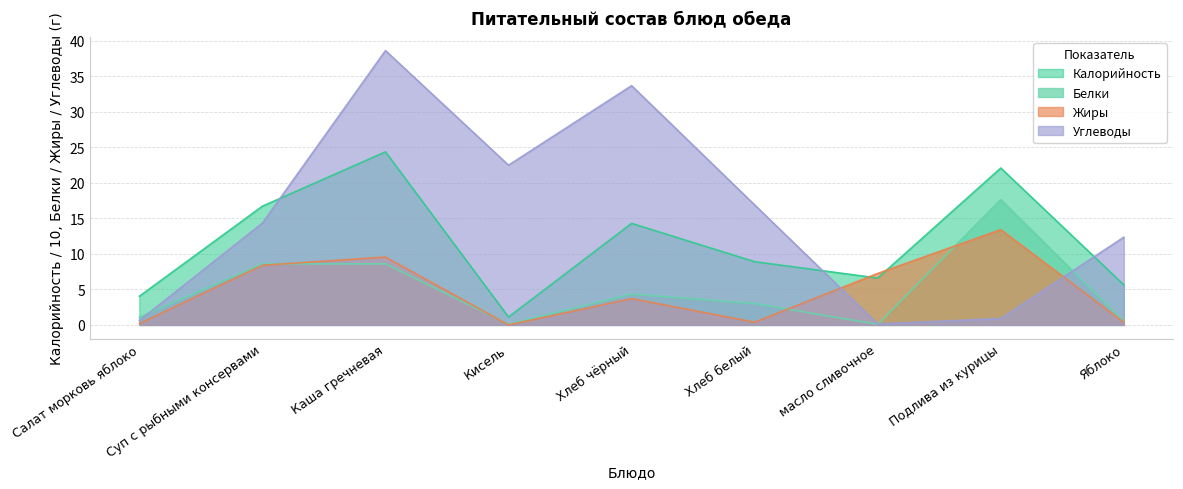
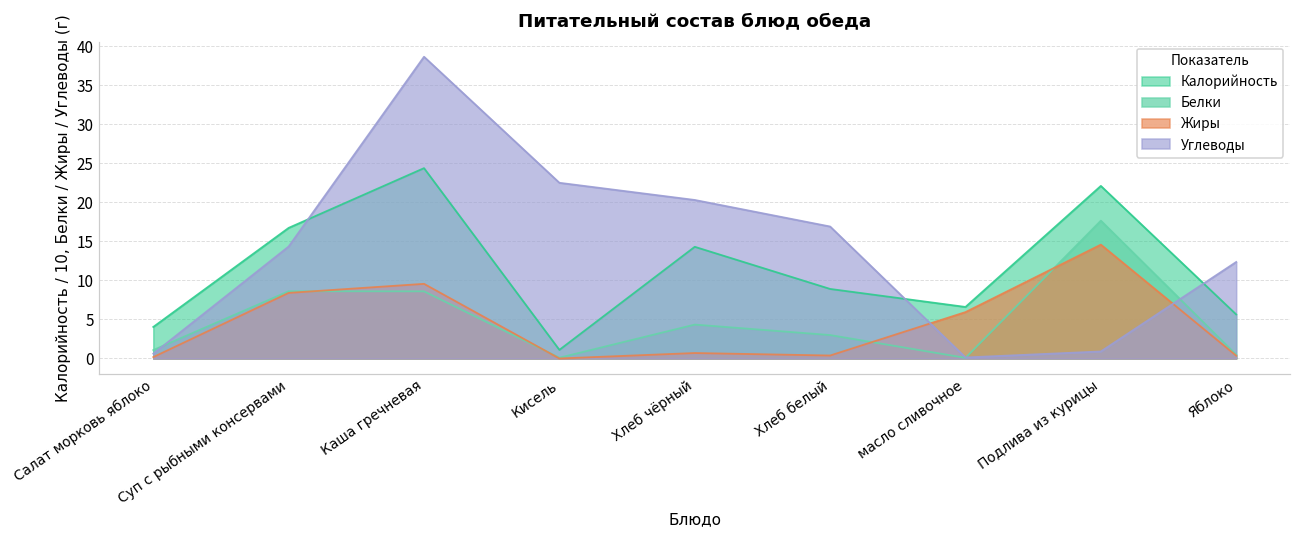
Жиры, Хлеб чёрный: 4 -> 1
Углеводы, Хлеб чёрный: 34 -> 20
Жиры, масло сливочное: 7 -> 6
Жиры, Подлива из курицы: 13 -> 15
